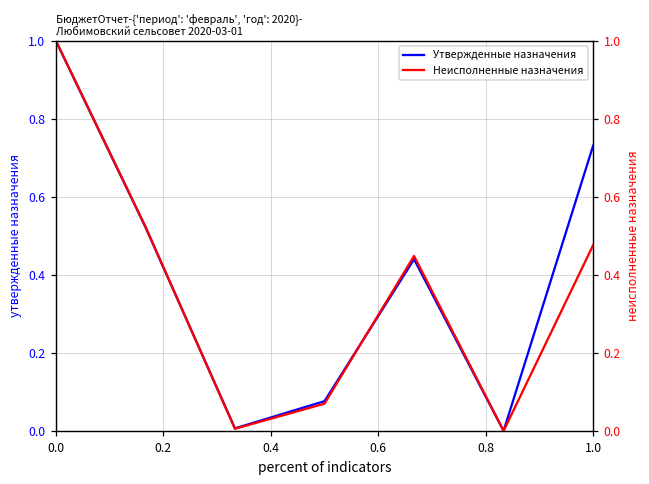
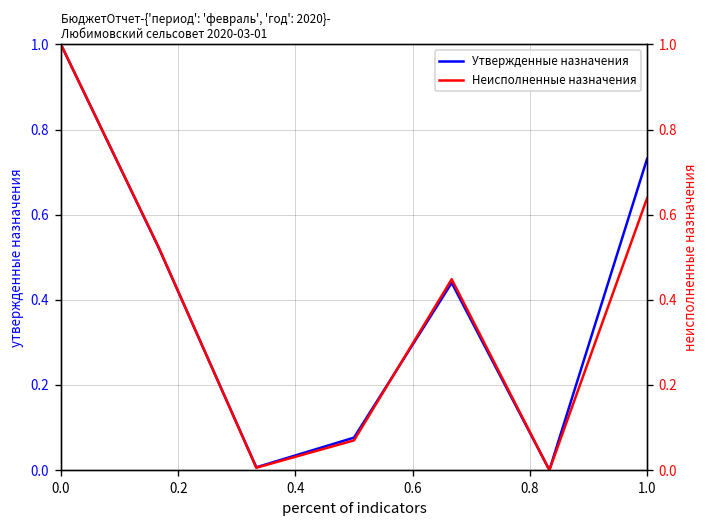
Неисполненные назначения, 1.0: 0.48 -> 0.64
